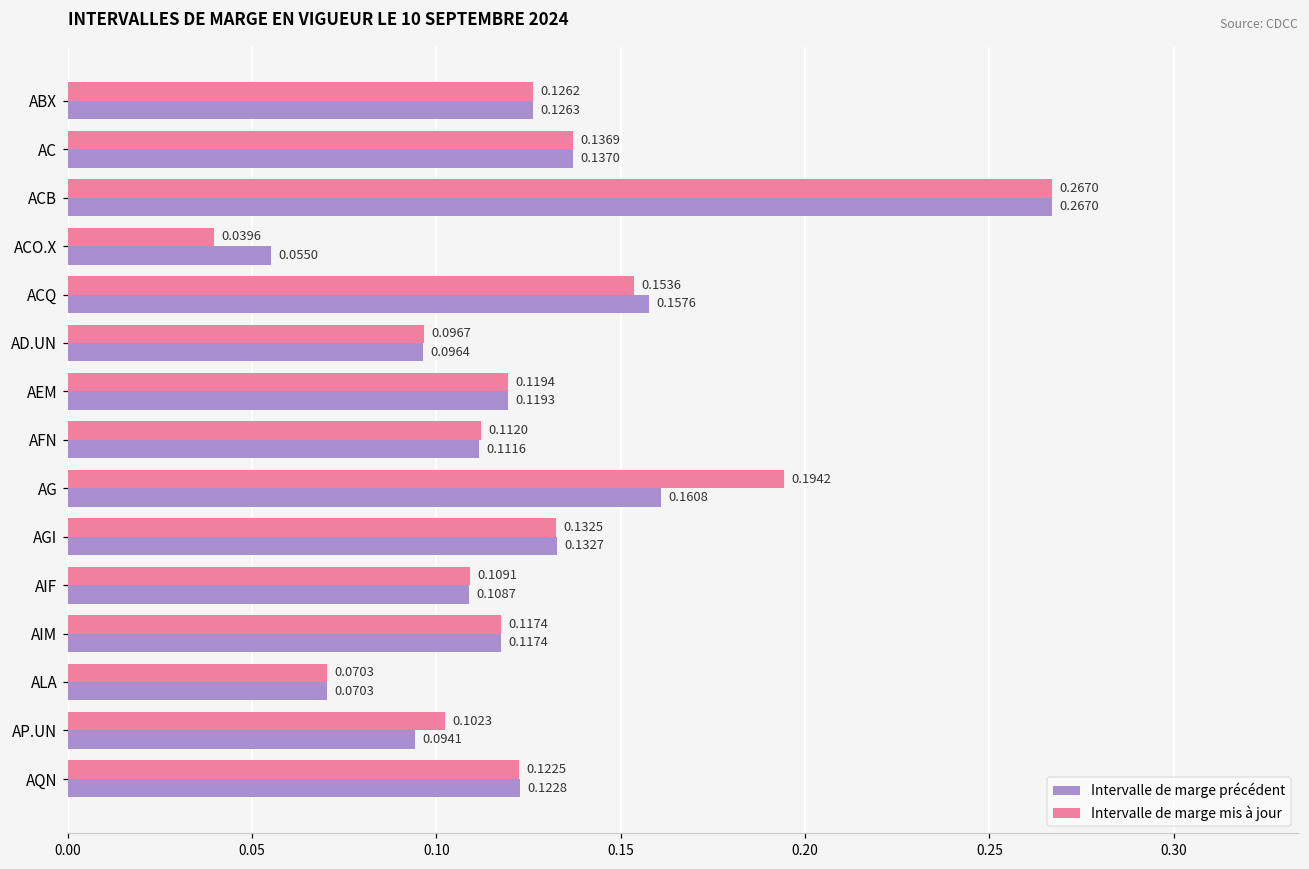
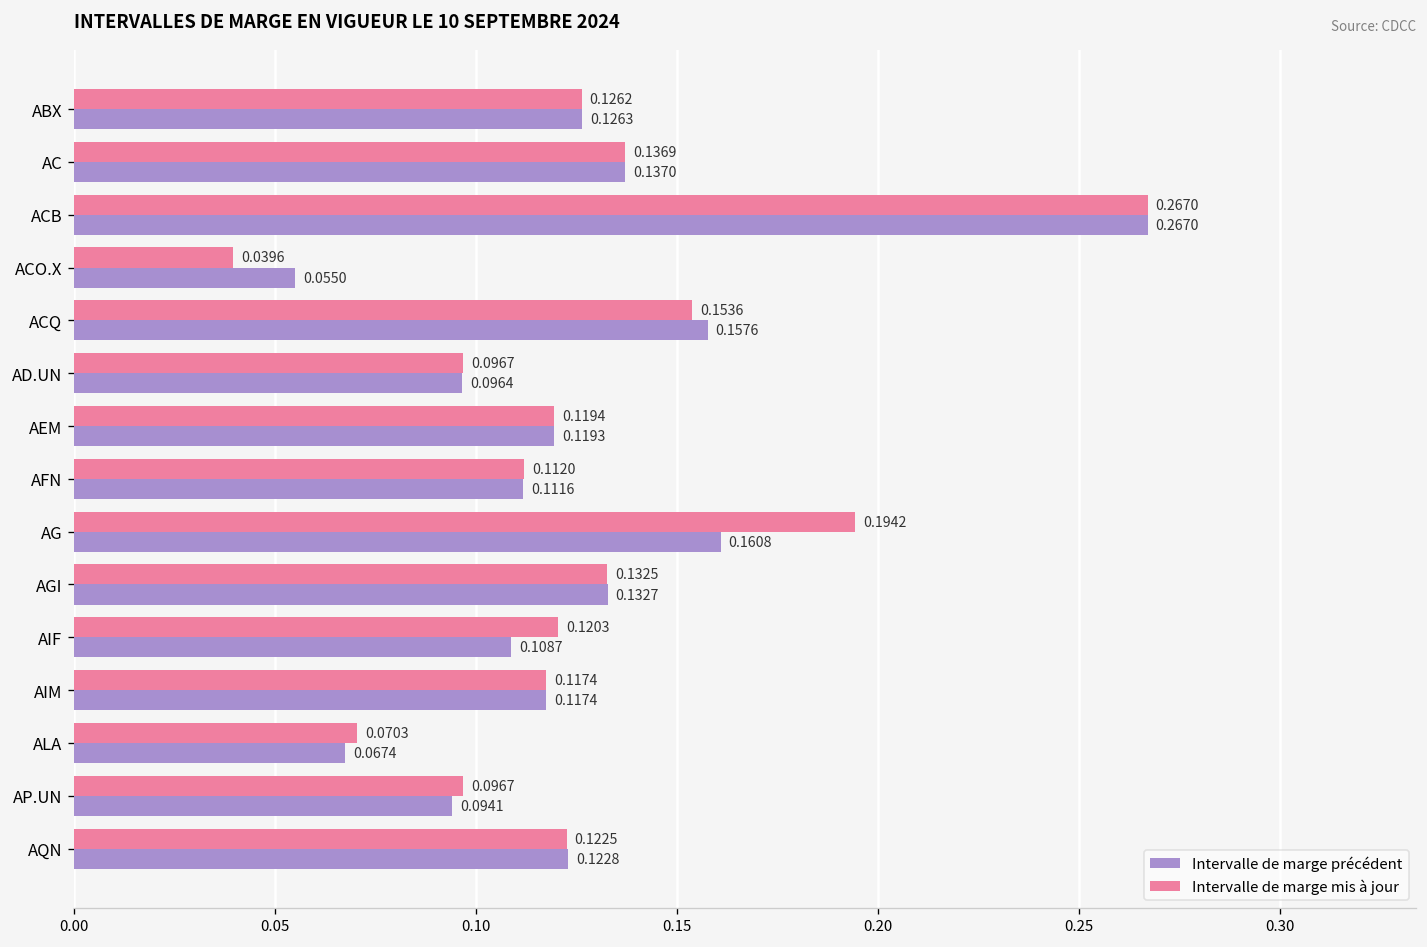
Intervalle de marge mis à jour, AIF: 0.1091 -> 0.1203
Intervalle de marge précédent, ALA: 0.0703 -> 0.0674
Intervalle de marge mis à jour, AP.UN: 0.1023 -> 0.0967
